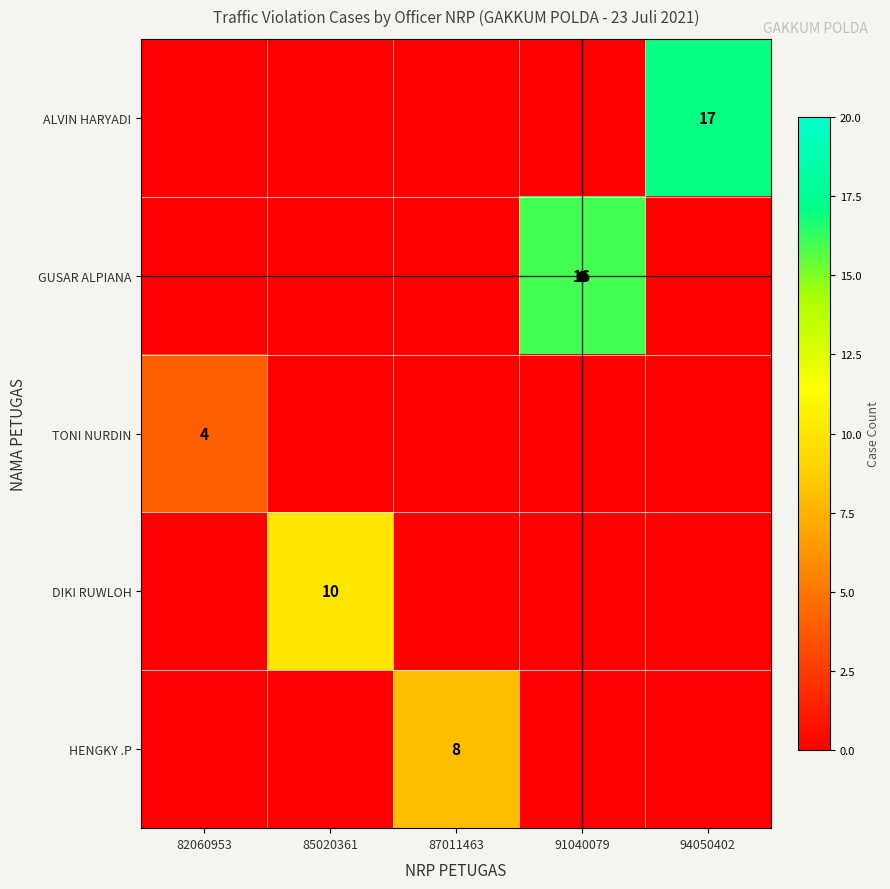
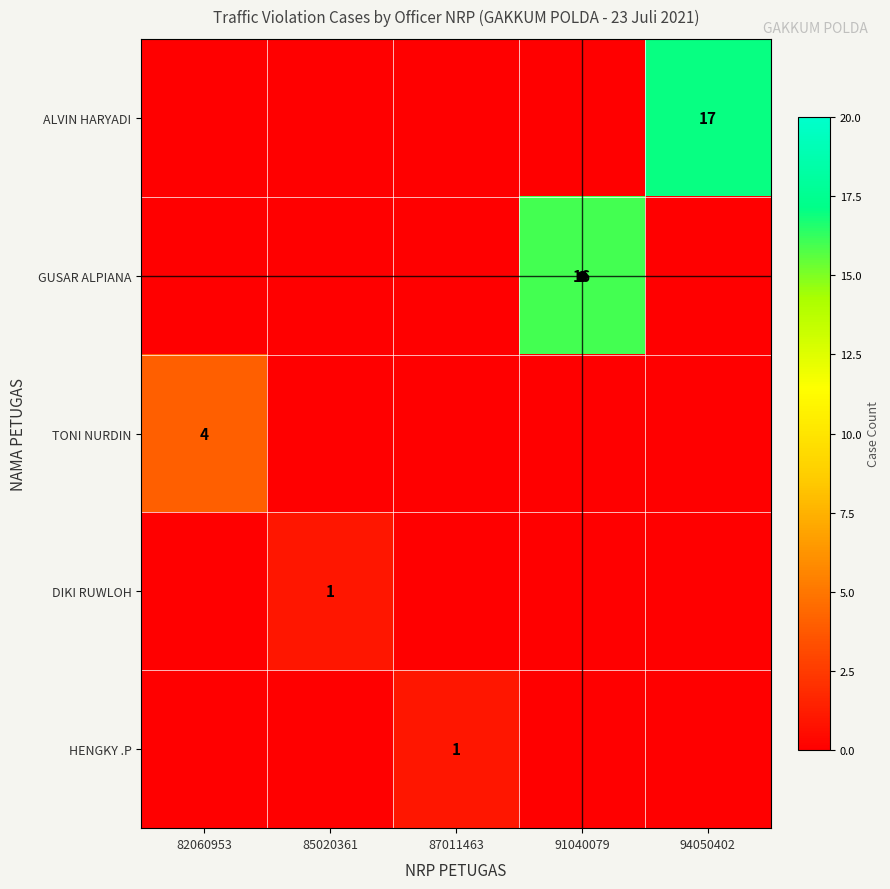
DIKI RUWLOH, 85020361: 10 -> 1
HENGKY .P, 87011463: 8 -> 1
